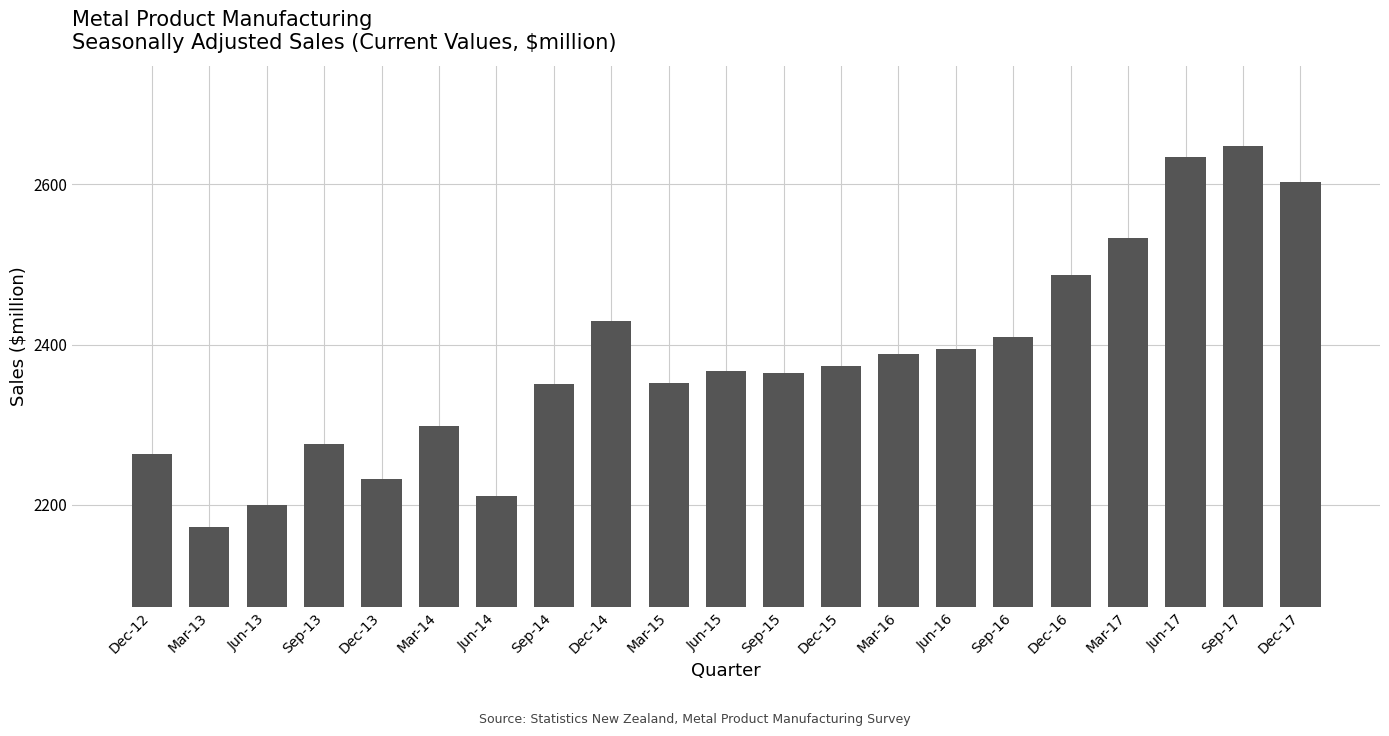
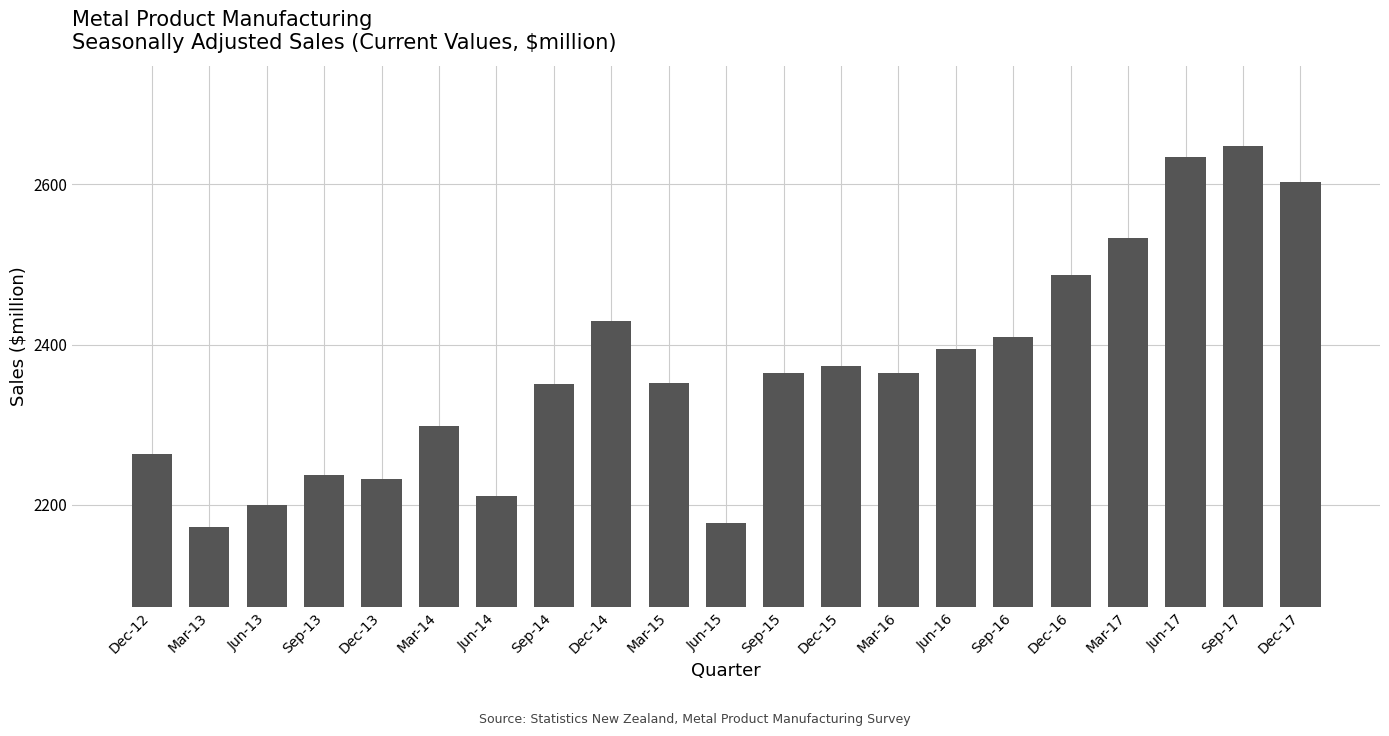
Sep-13: 2280 -> 2240
Jun-15: 2370 -> 2180
Mar-16: 2390 -> 2370
